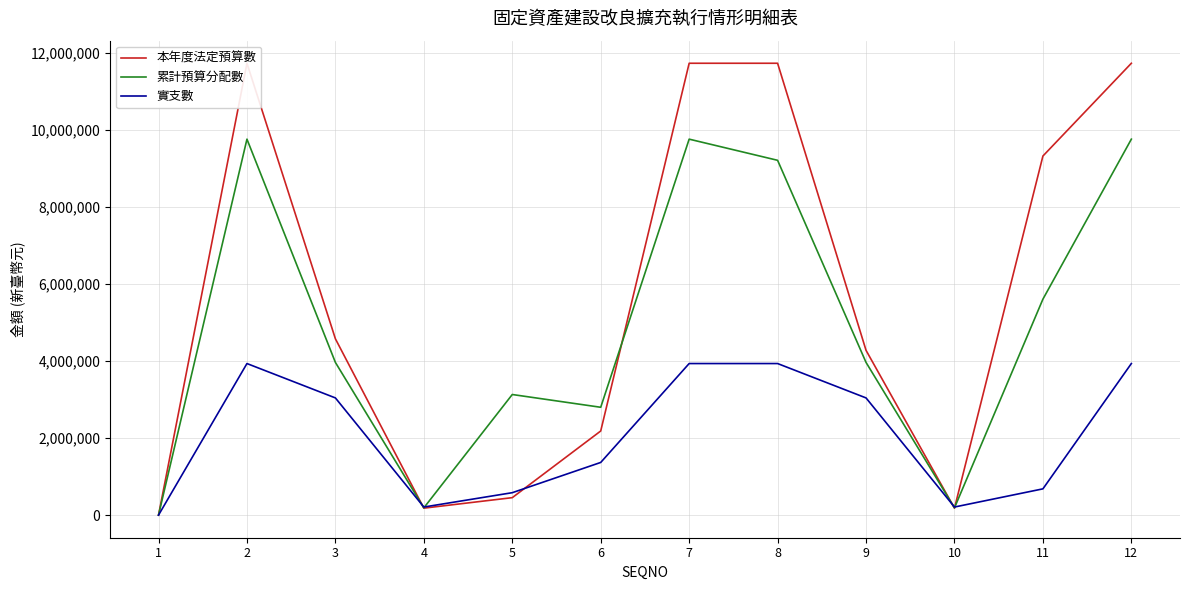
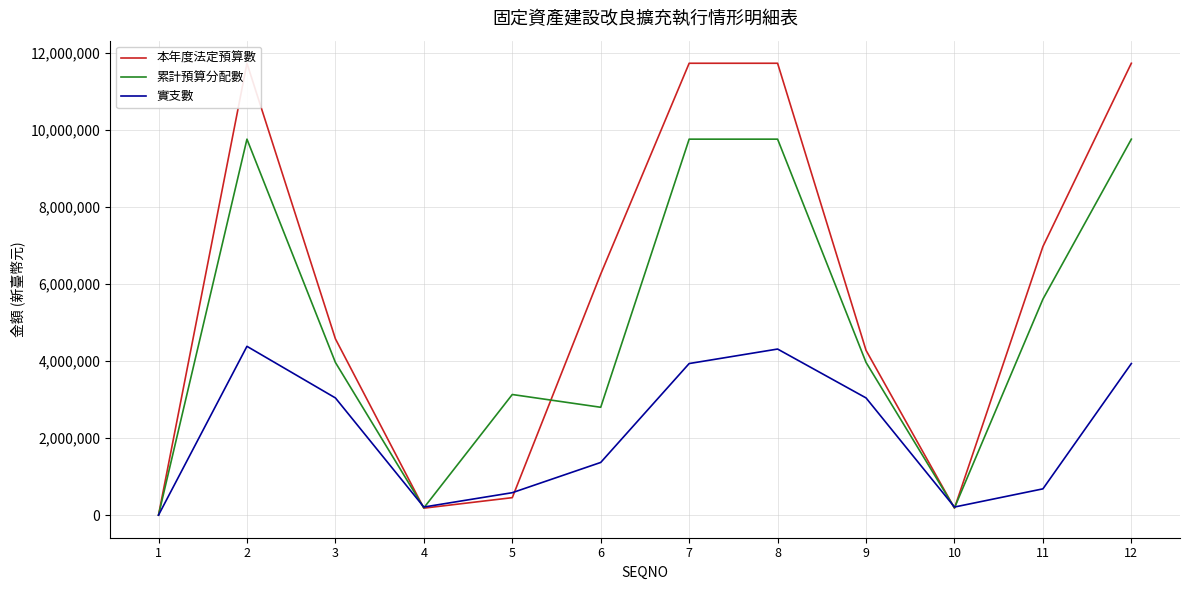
實支數, 2: 3,900,000 -> 4,400,000
本年度法定預算數, 6: 2,200,000 -> 6,300,000
累計預算分配數, 8: 9,200,000 -> 9,800,000
實支數, 8: 3,900,000 -> 4,300,000
本年度法定預算數, 11: 9,300,000 -> 7,000,000
